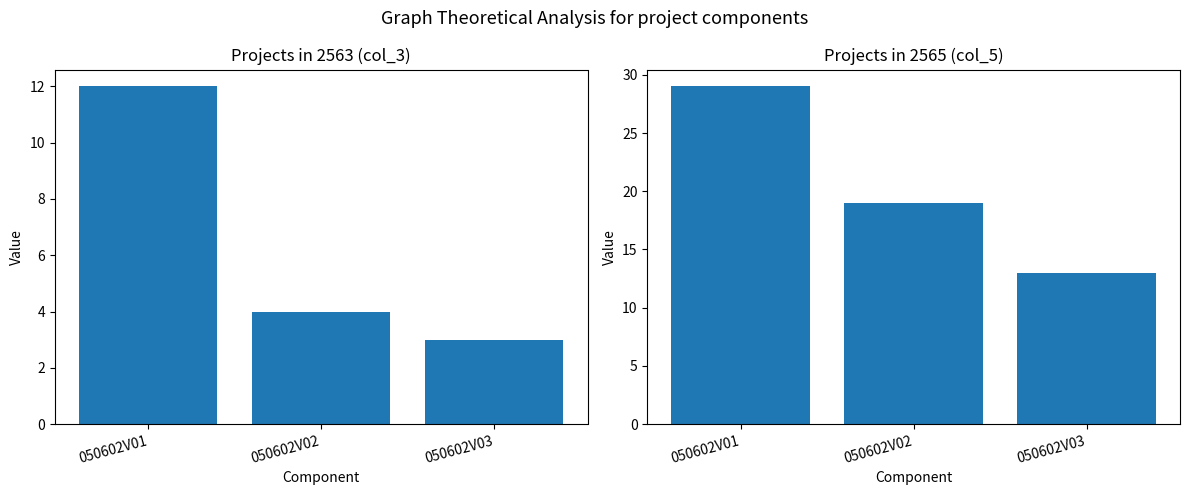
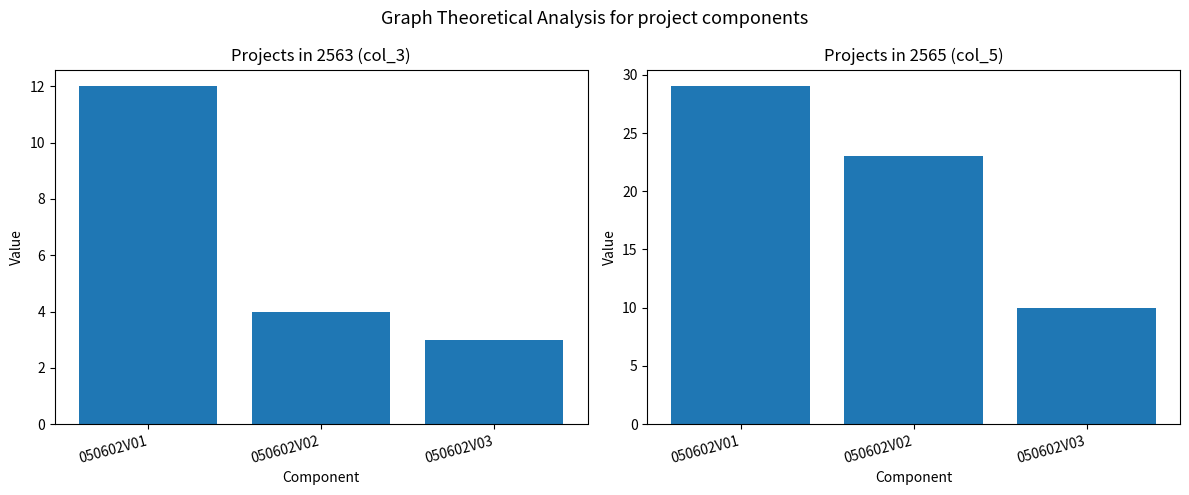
Projects in 2565 (col_5), 050602V02: 19 -> 23
Projects in 2565 (col_5), 050602V03: 13 -> 10
